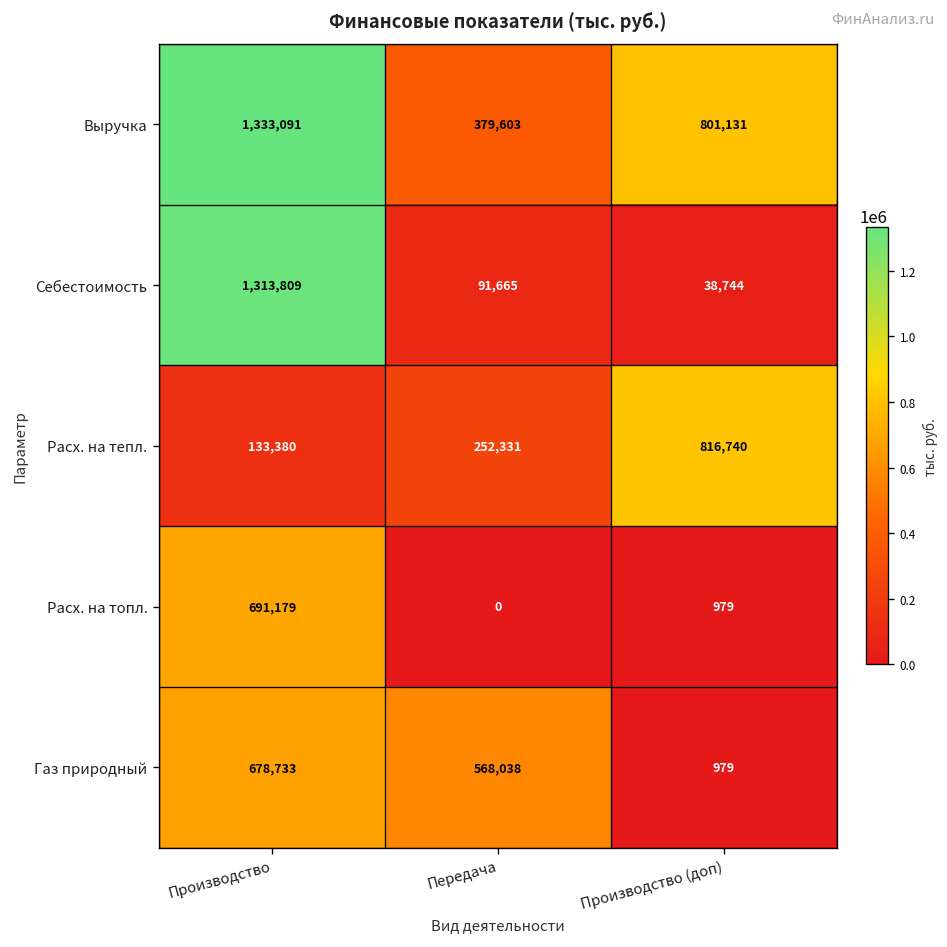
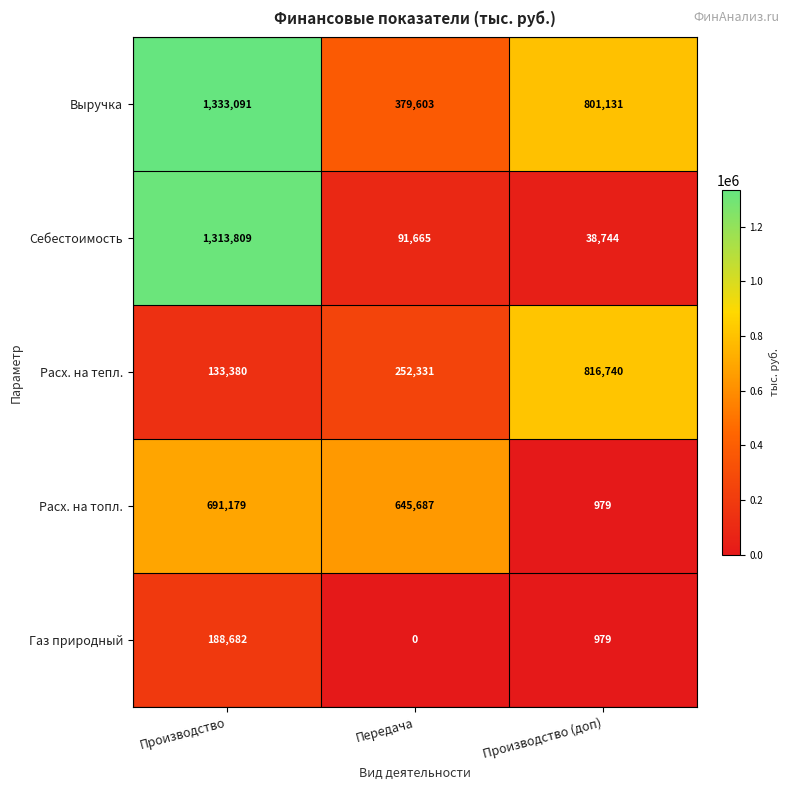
Расх. на топл., Передача: 0 -> 645,687
Газ природный, Производство: 678,733 -> 188,682
Газ природный, Передача: 568,038 -> 0
